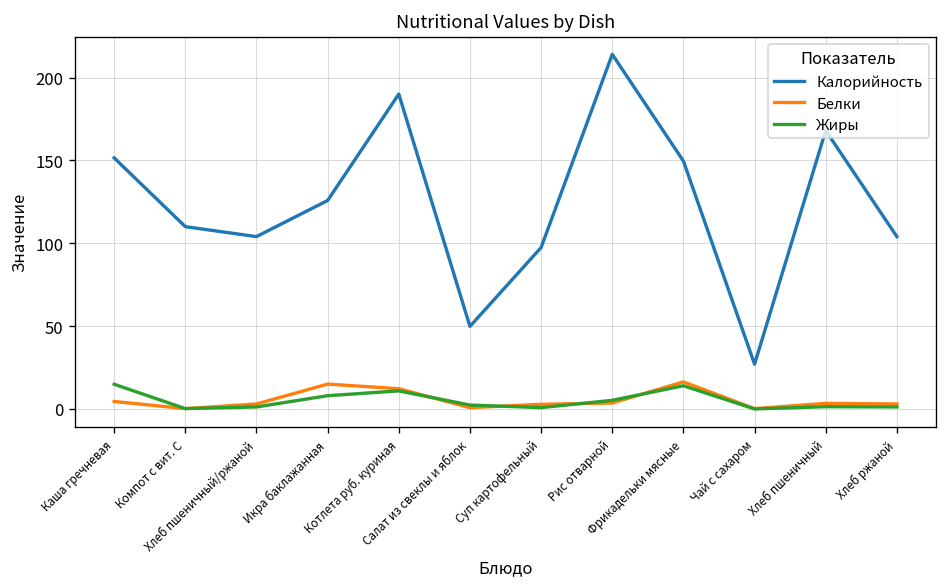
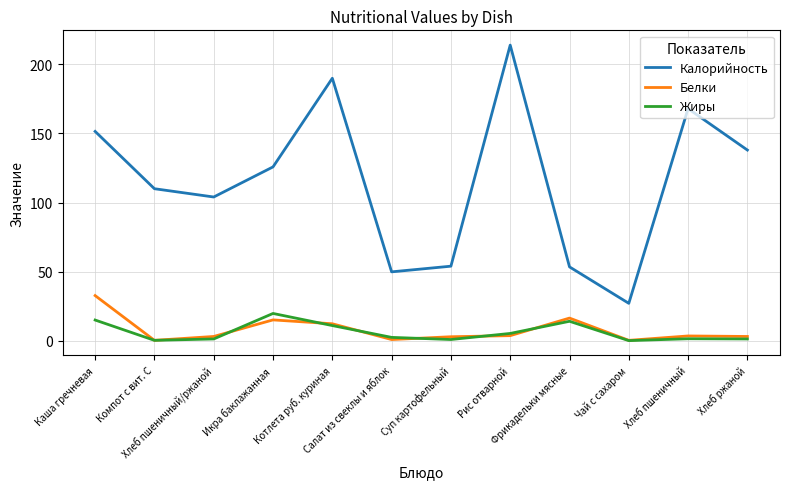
Белки, Каша гречневая: 5 -> 33
Жиры, Икра баклажанная: 8 -> 20
Калорийность, Суп картофельный: 97 -> 54
Калорийность, Фрикадельки мясные: 150 -> 53
Калорийность, Хлеб ржаной: 104 -> 138
